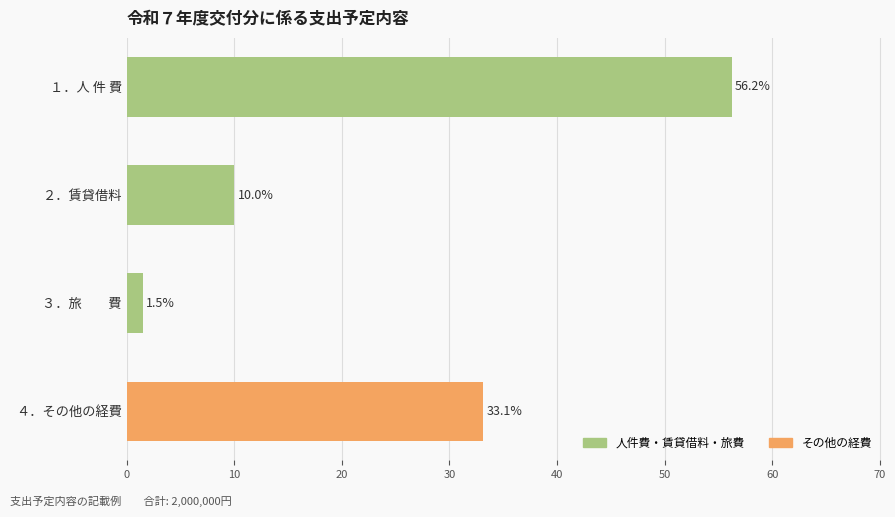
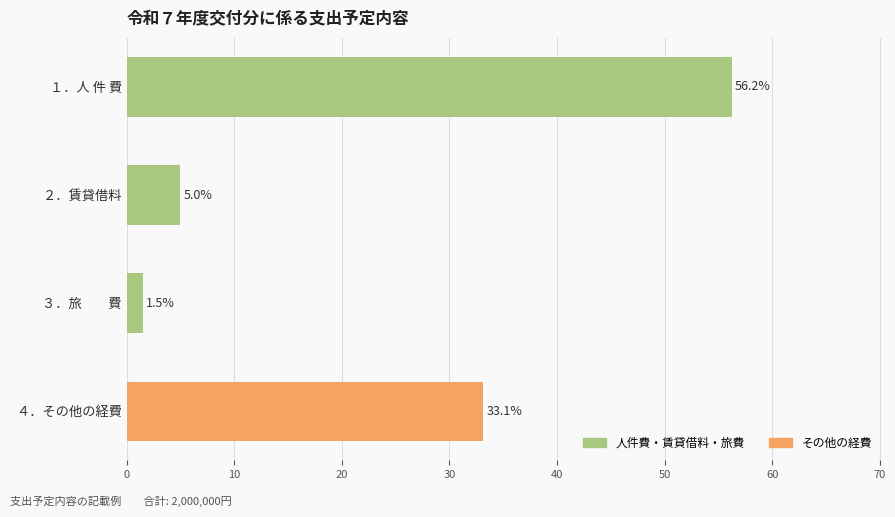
２．賃貸借料: 10.0% -> 5.0%
